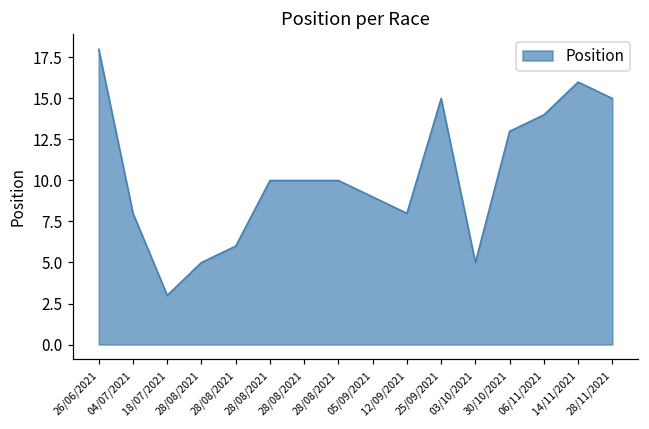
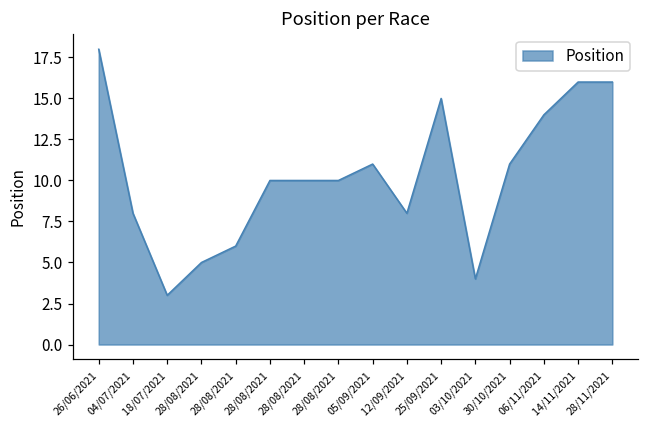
05/09/2021: 9 -> 11
03/10/2021: 5 -> 4
30/10/2021: 13 -> 11
28/11/2021: 15 -> 16
